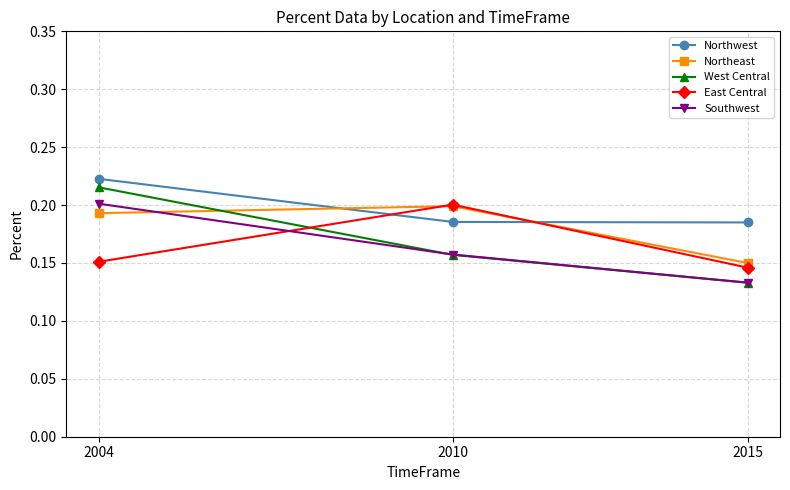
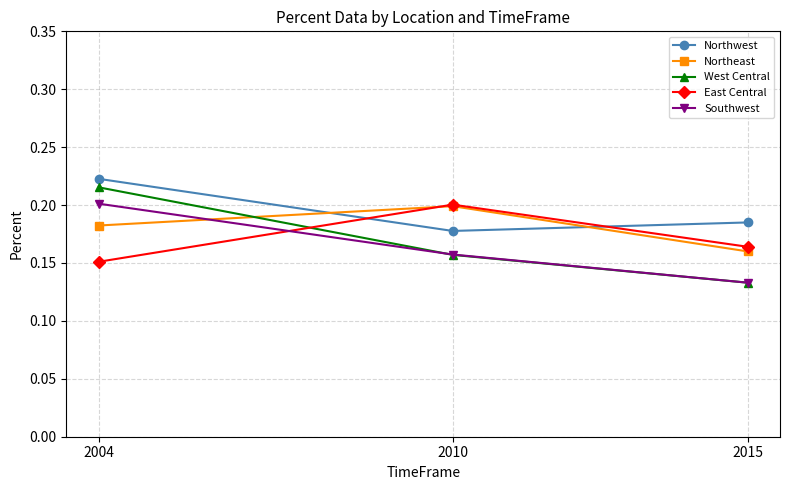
Northeast, 2004: 0.193 -> 0.182
Northwest, 2010: 0.185 -> 0.178
Northeast, 2015: 0.15 -> 0.16
East Central, 2015: 0.146 -> 0.164
